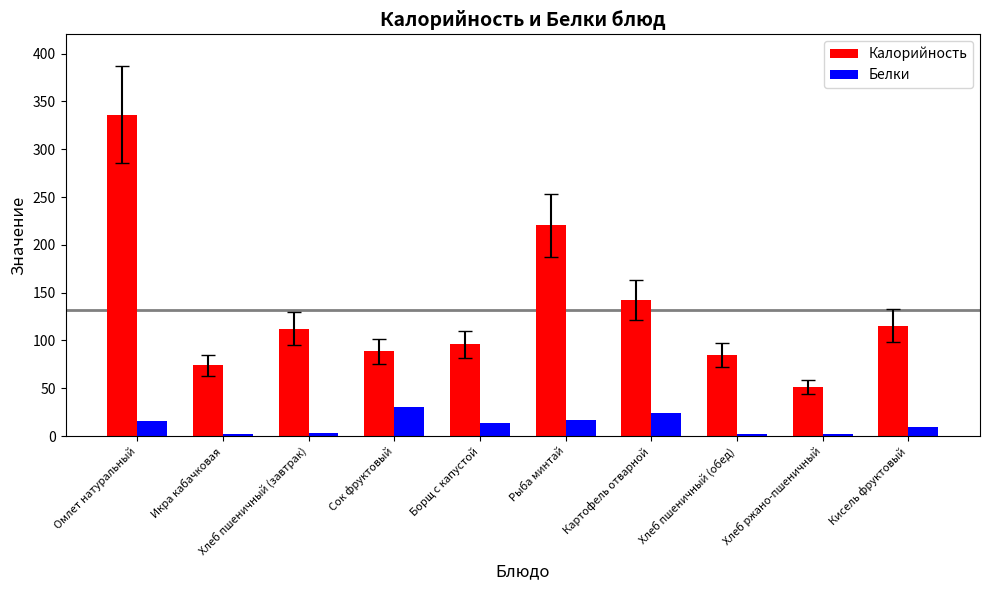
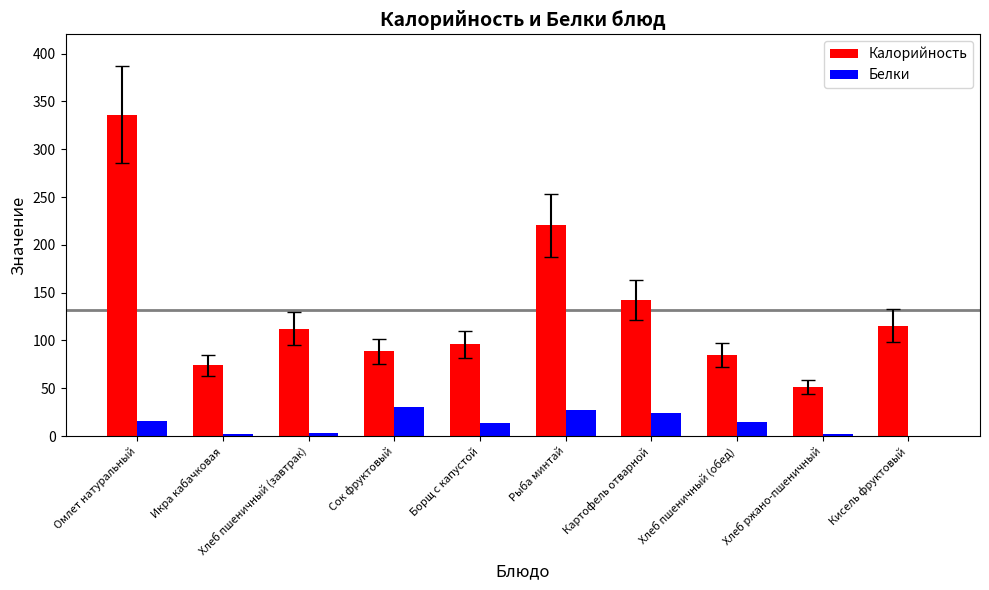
Белки, Рыба минтай: 20 -> 30
Белки, Хлеб пшеничный (обед): 0 -> 20
Белки, Кисель фруктовый: 10 -> 0
